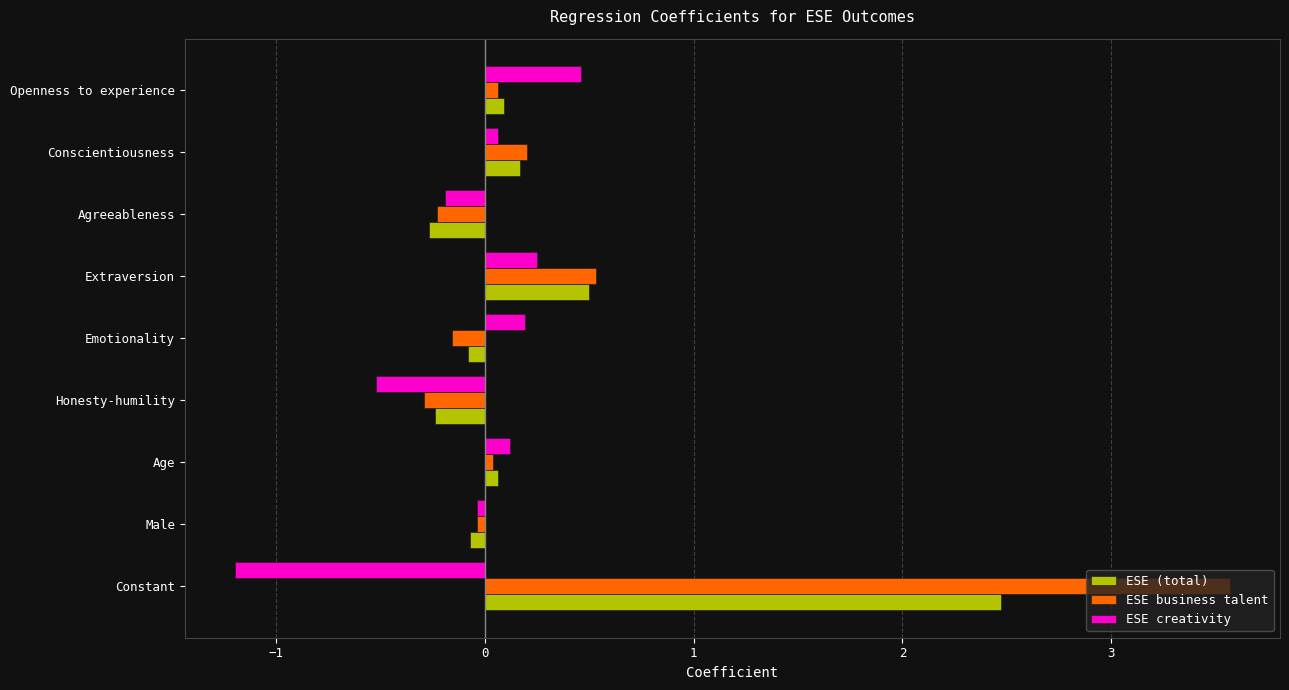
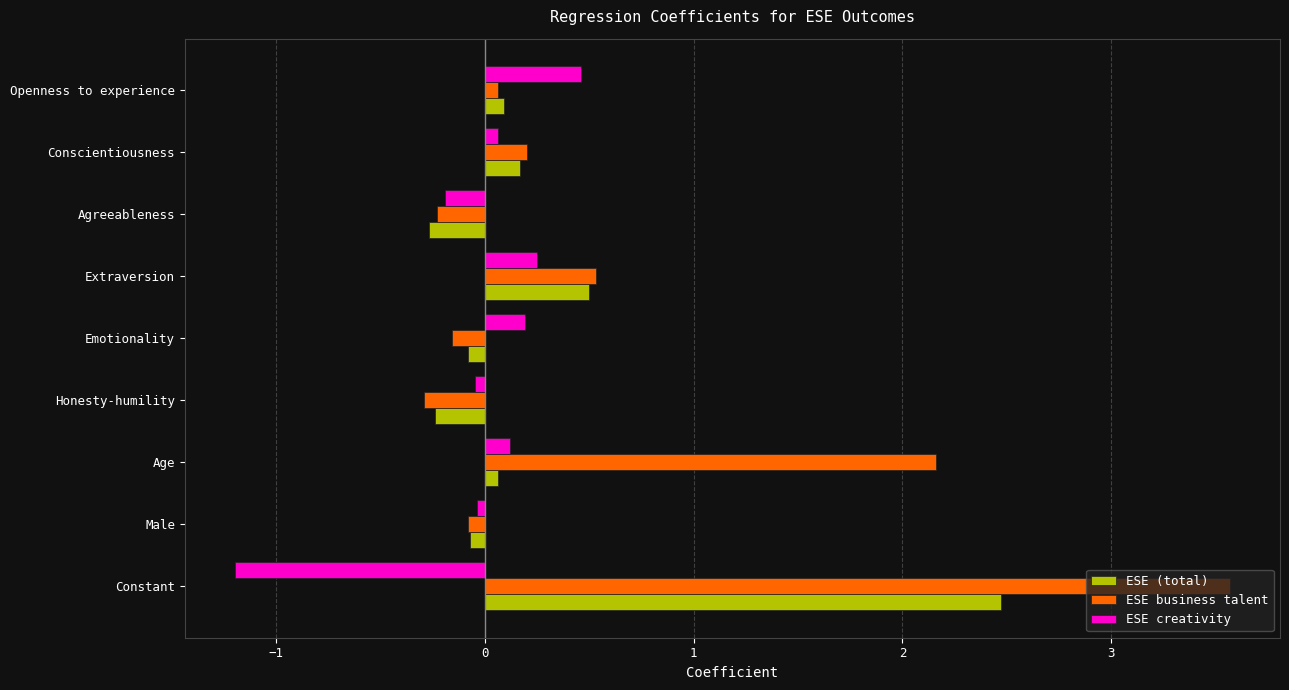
ESE creativity, Honesty-humility: -0.52 -> -0.05
ESE business talent, Age: 0.04 -> 2.16
ESE business talent, Male: -0.04 -> -0.08
